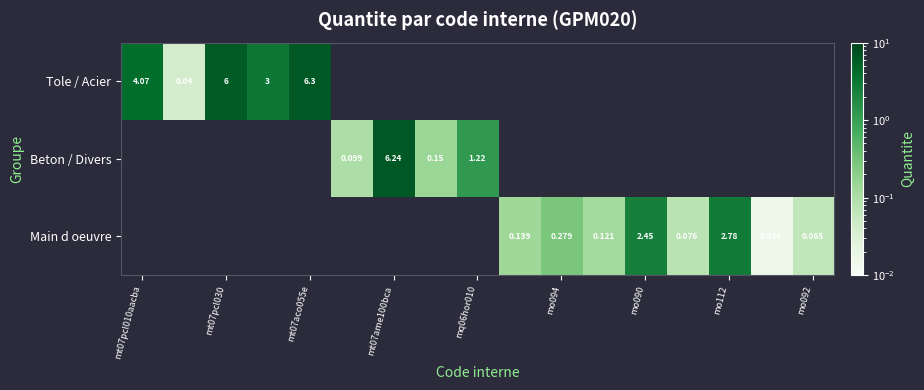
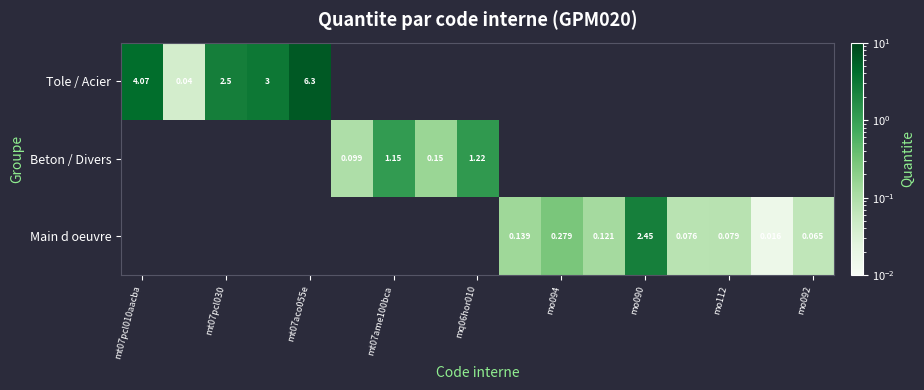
Tole / Acier, mt07pcl030: 6 -> 2.5
Beton / Divers, mt07ame100bca: 6.24 -> 1.15
Main d oeuvre, mo112: 2.78 -> 0.079
